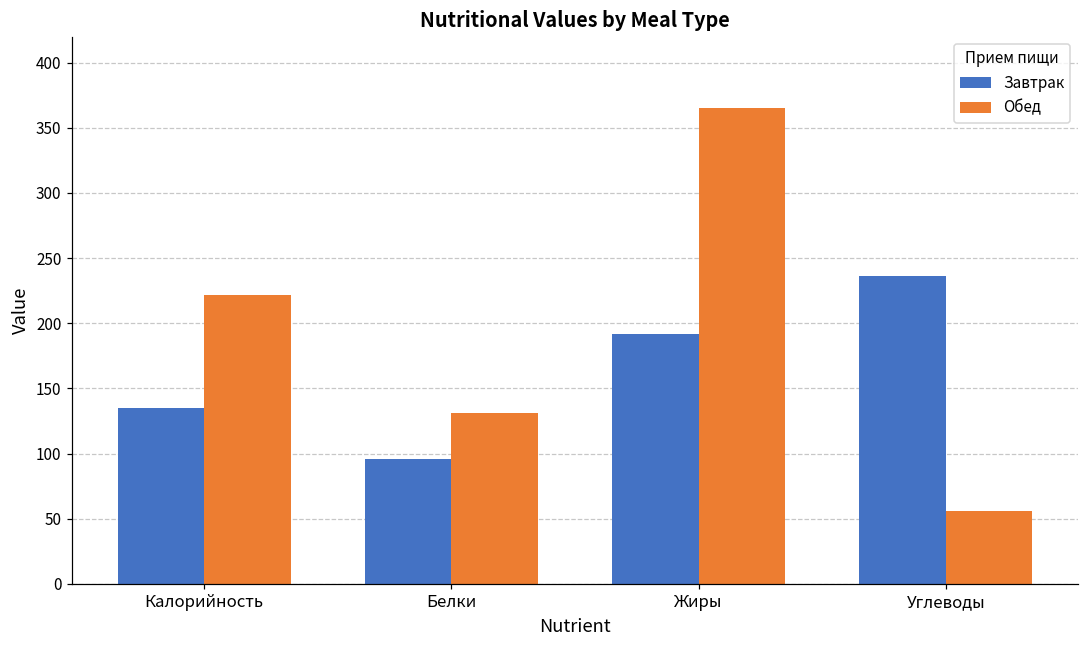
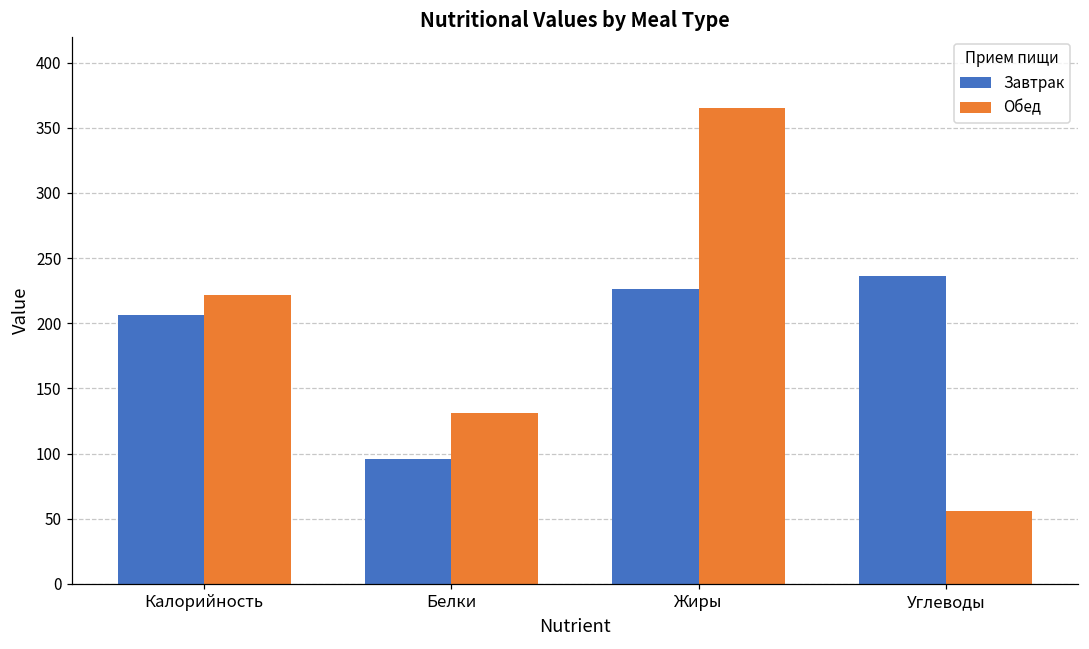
Завтрак, Калорийность: 135 -> 206
Завтрак, Жиры: 192 -> 226
